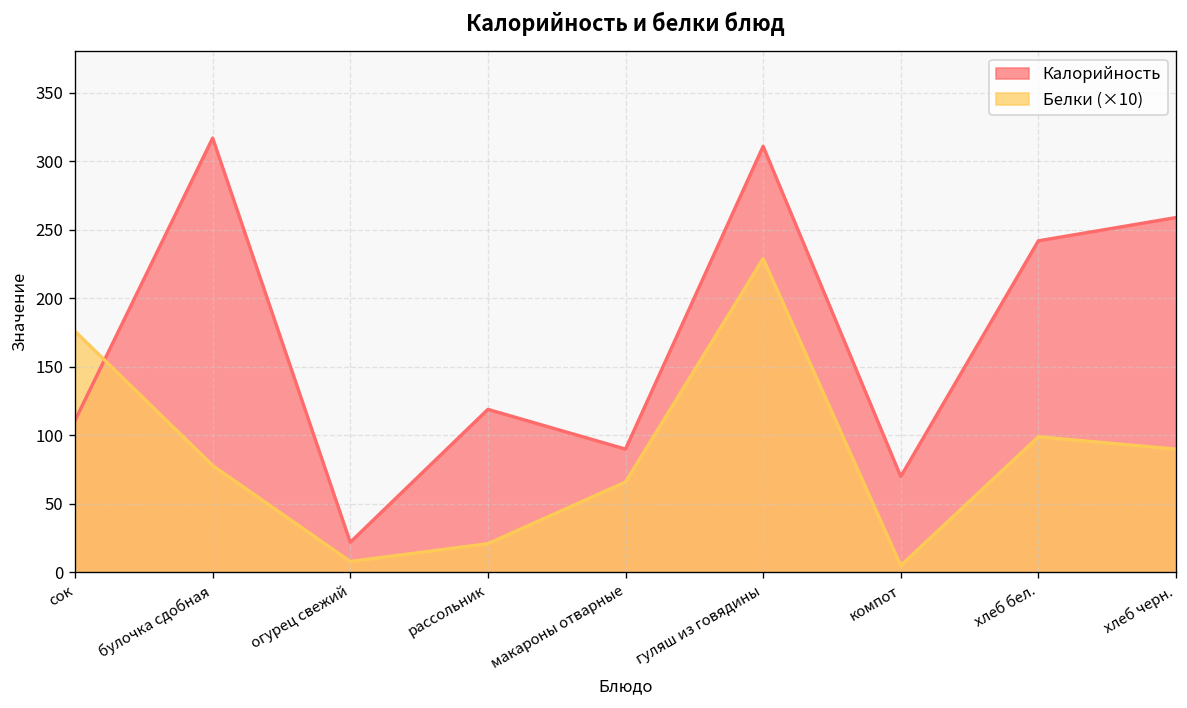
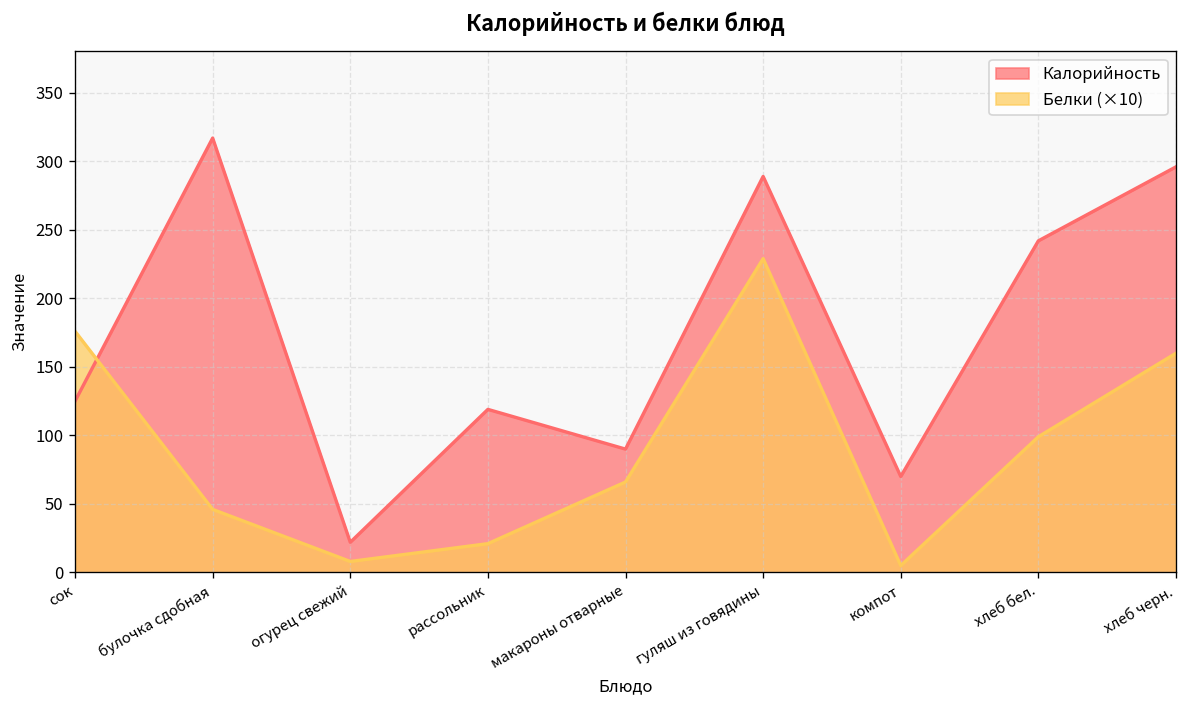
Калорийность, сок: 111 -> 125
Белки (×10), булочка сдобная: 78 -> 46
Калорийность, гуляш из говядины: 311 -> 289
Калорийность, хлеб черн.: 259 -> 296
Белки (×10), хлеб черн.: 90 -> 160
